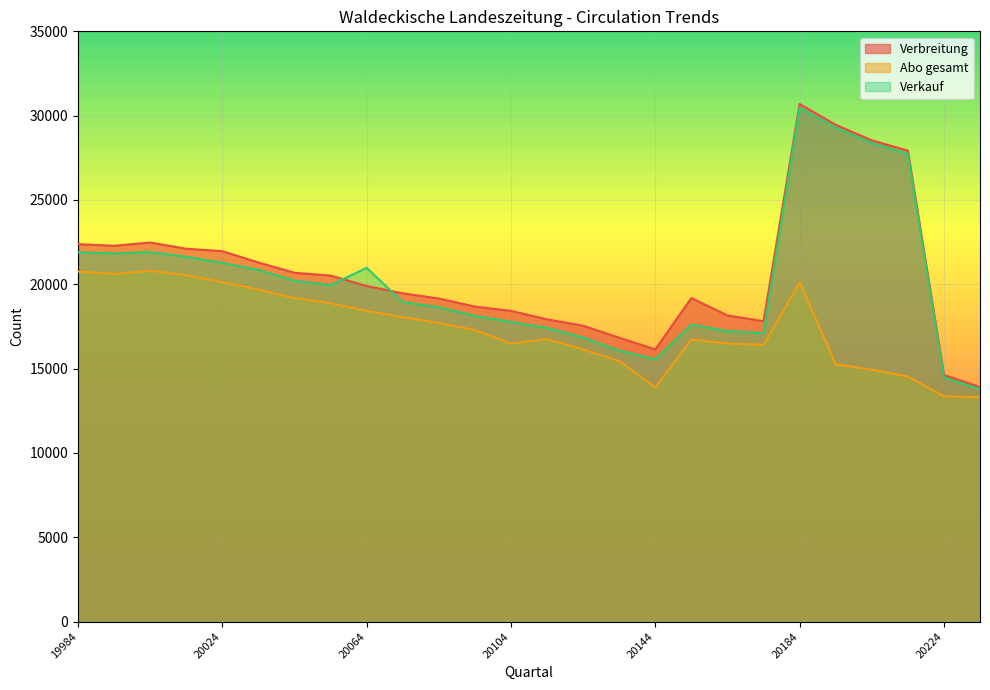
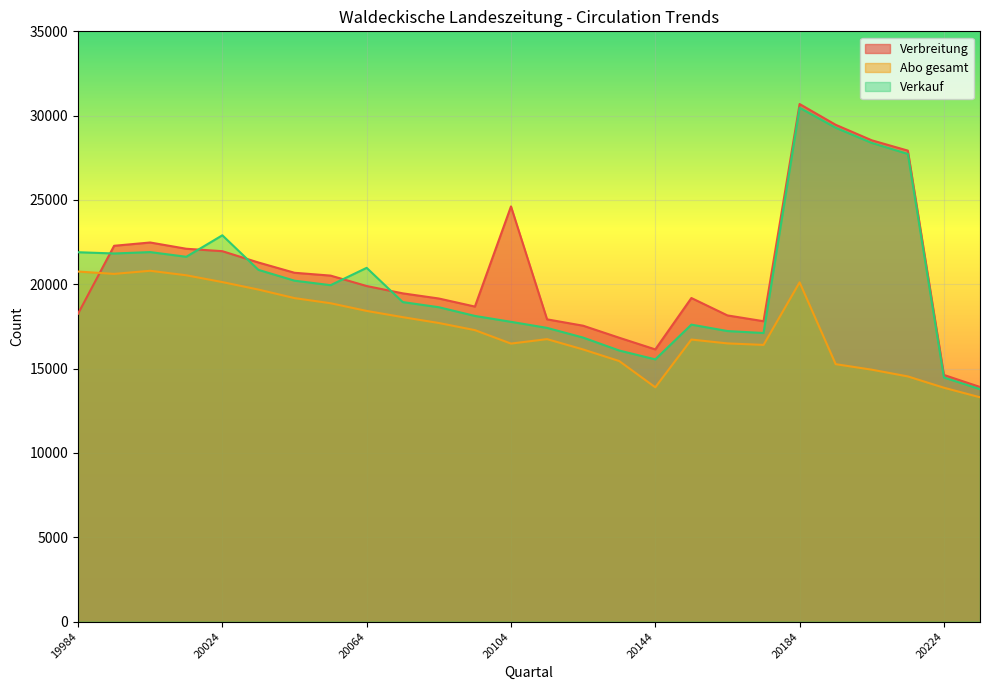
Verbreitung, 19984: 22400 -> 18300
Verkauf, 20024: 21300 -> 22900
Verbreitung, 20104: 18400 -> 24600
Abo gesamt, 20224: 13400 -> 13900
